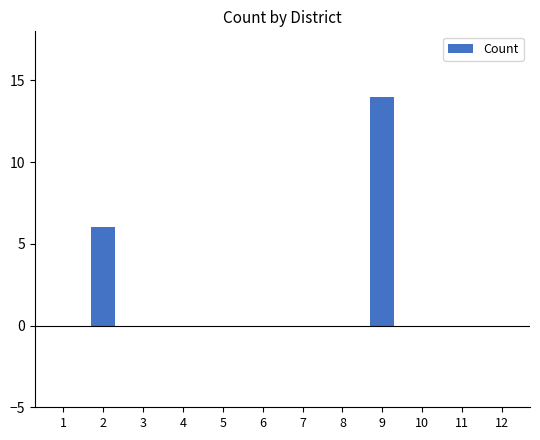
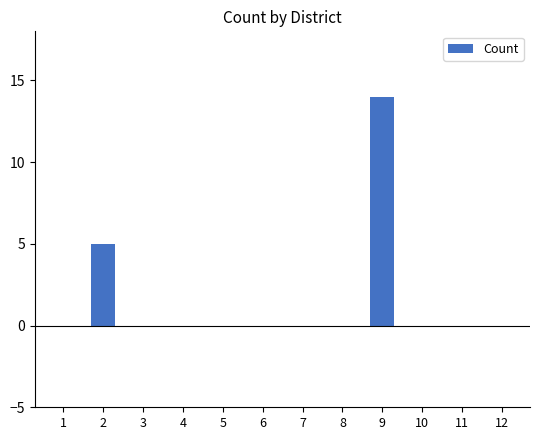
2: 6 -> 5
